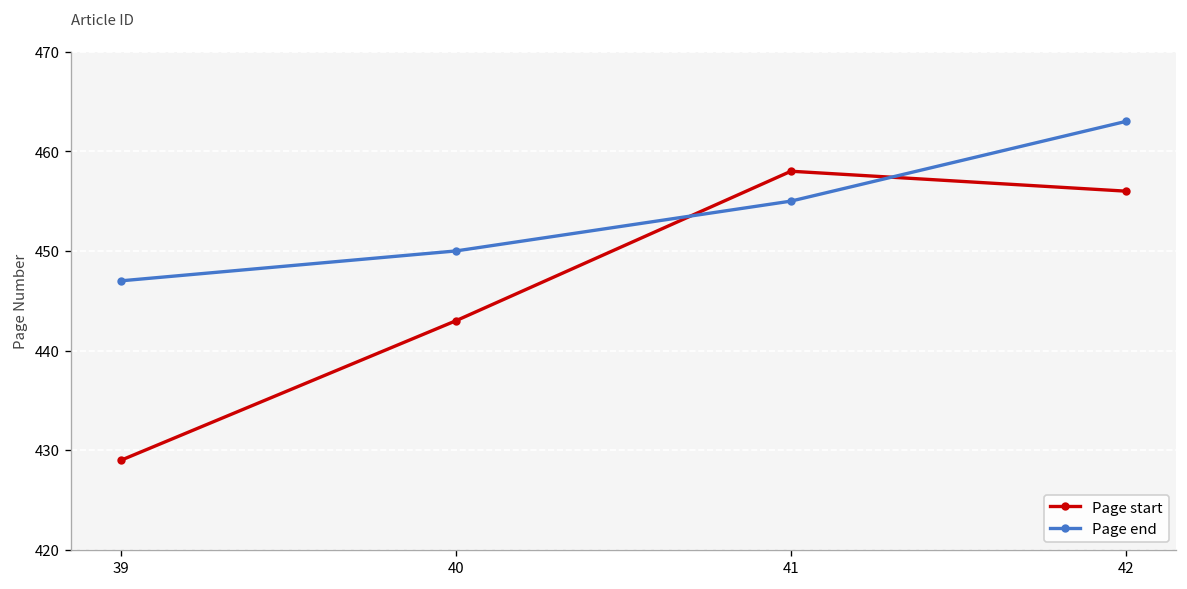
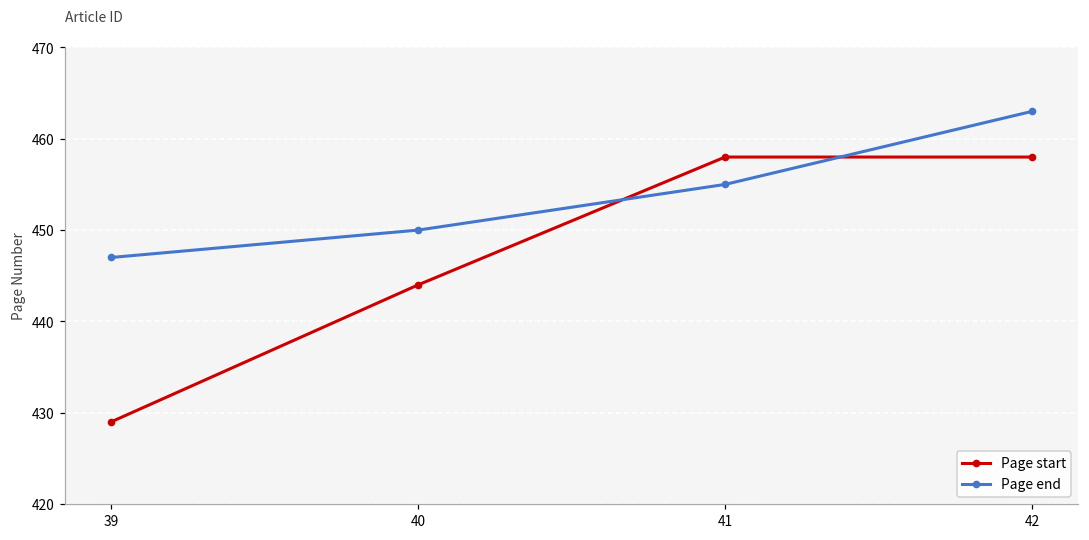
Page start, 40: 443 -> 444
Page start, 42: 456 -> 458
